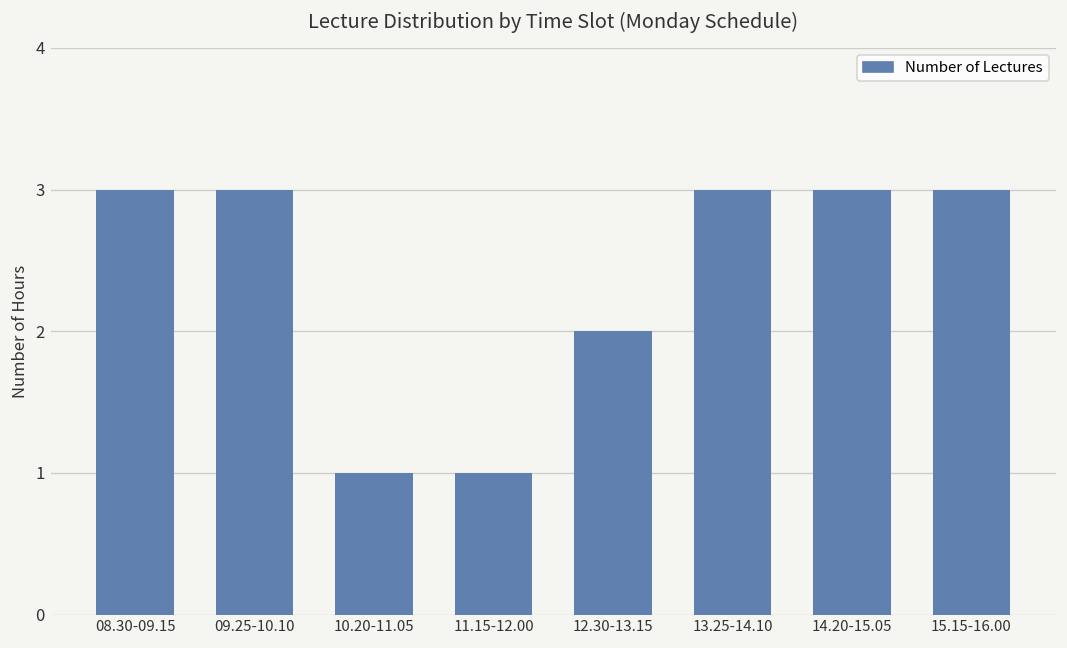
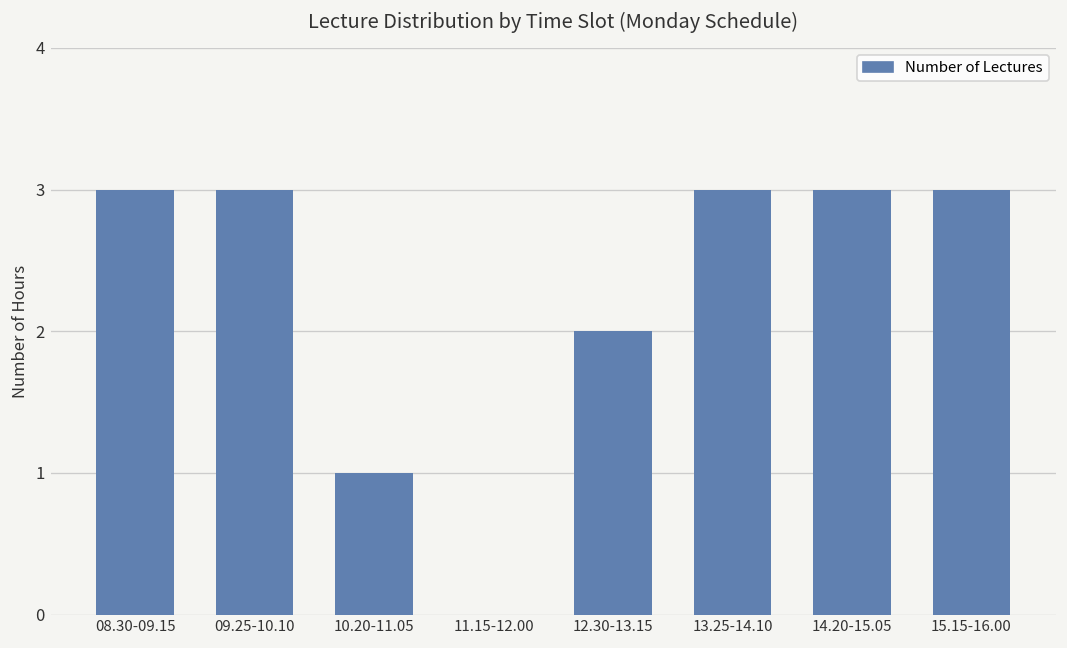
11.15-12.00: 1 -> 0
